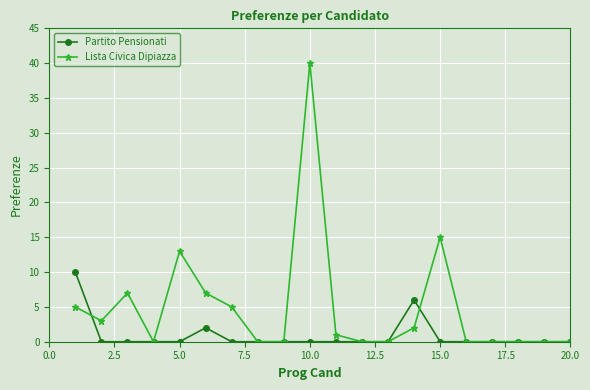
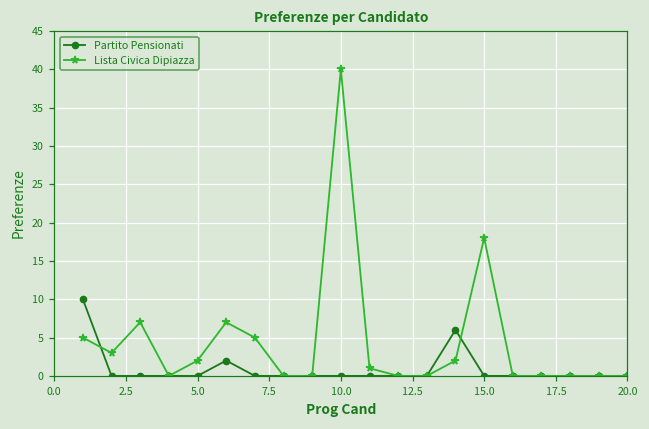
Lista Civica Dipiazza, 5.0: 13 -> 2
Lista Civica Dipiazza, 15.0: 15 -> 18
